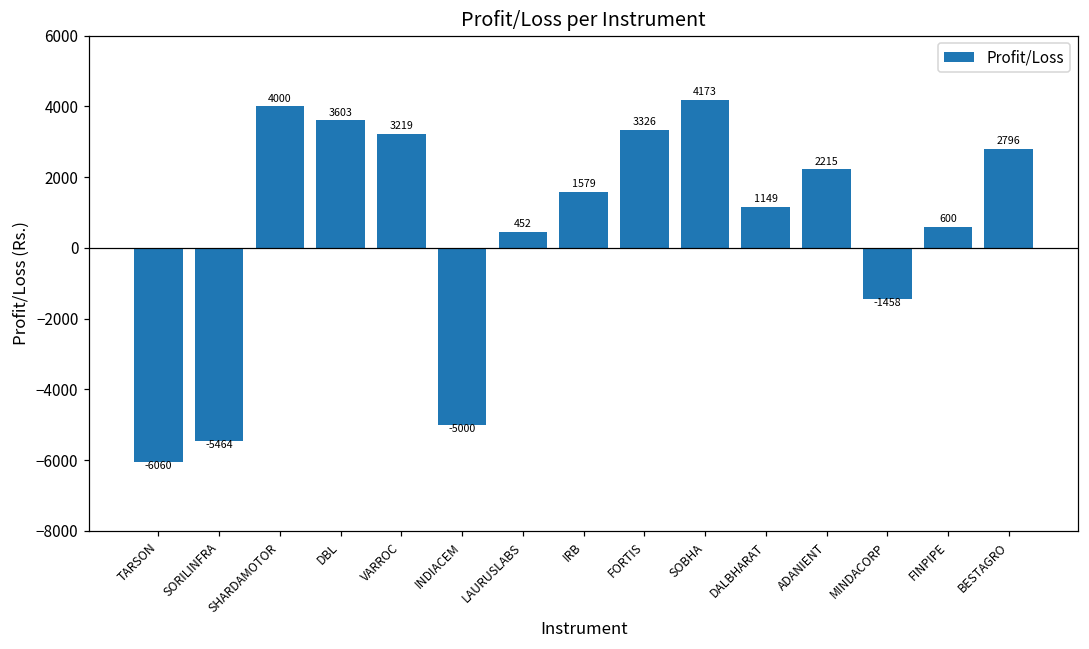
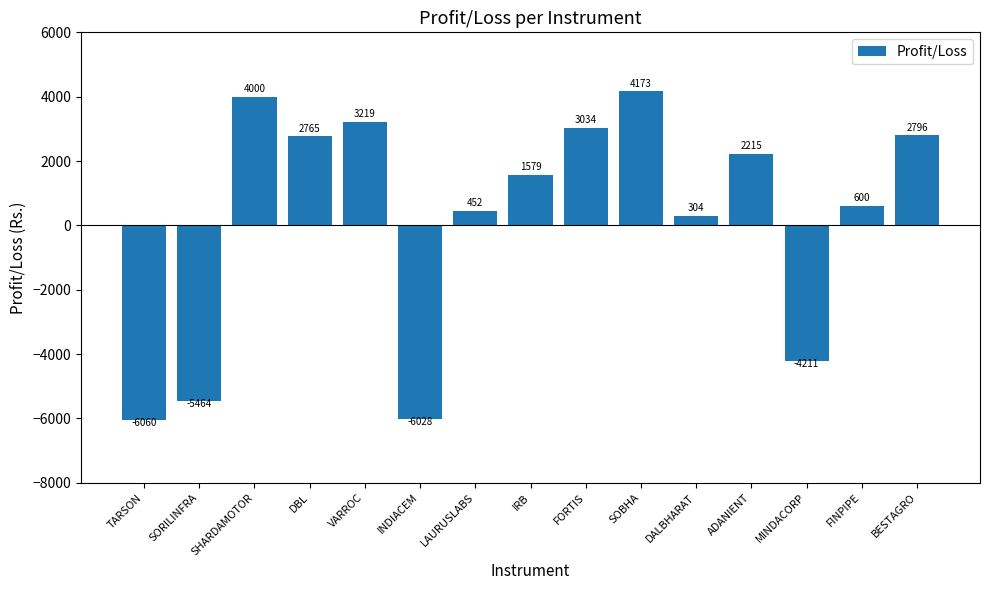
DBL: 3603 -> 2765
INDIACEM: -5000 -> -6028
FORTIS: 3326 -> 3034
DALBHARAT: 1149 -> 304
MINDACORP: -1458 -> -4211
